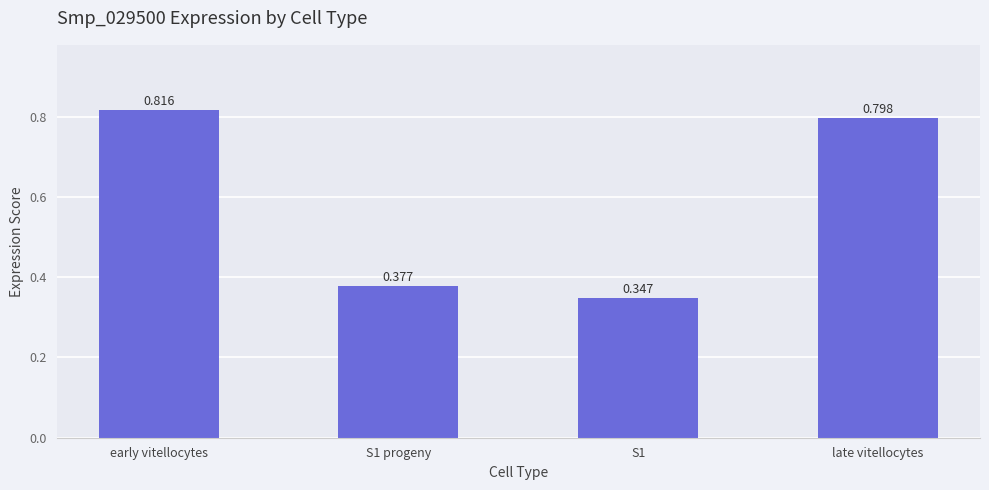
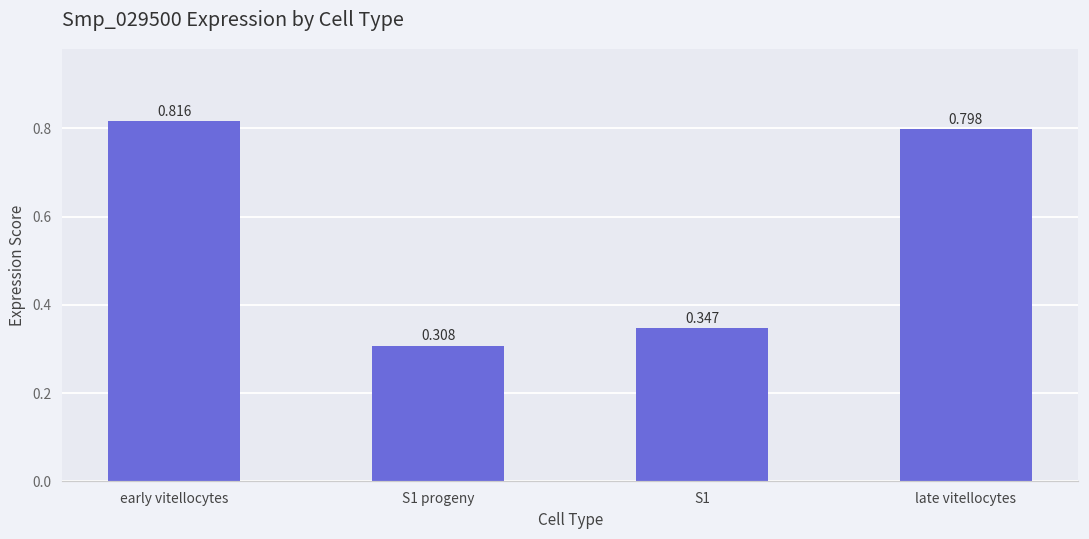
S1 progeny: 0.377 -> 0.308
